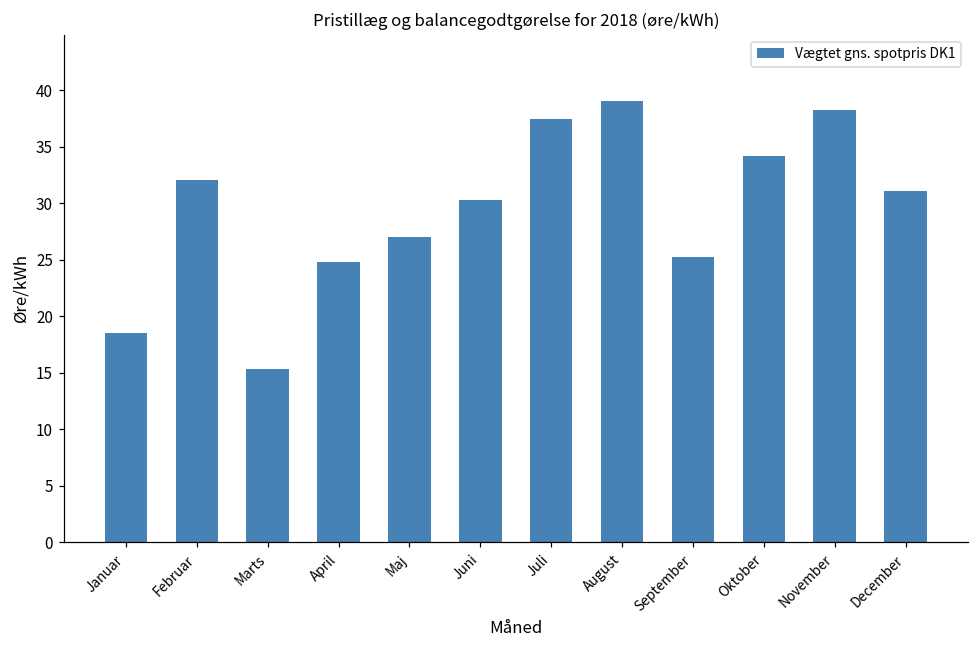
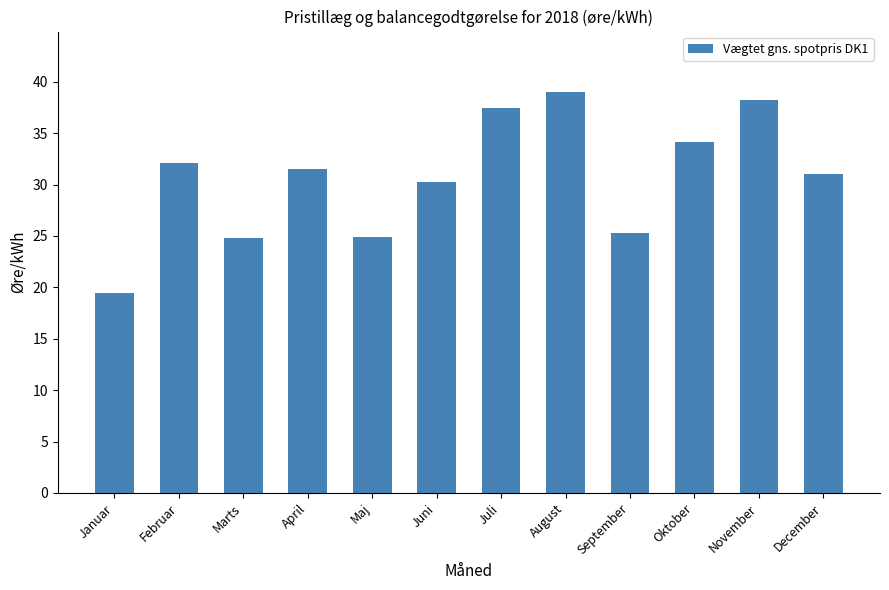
Januar: 18.5 -> 19.4
Marts: 15.3 -> 24.8
April: 24.7 -> 31.5
Maj: 27.0 -> 24.9
